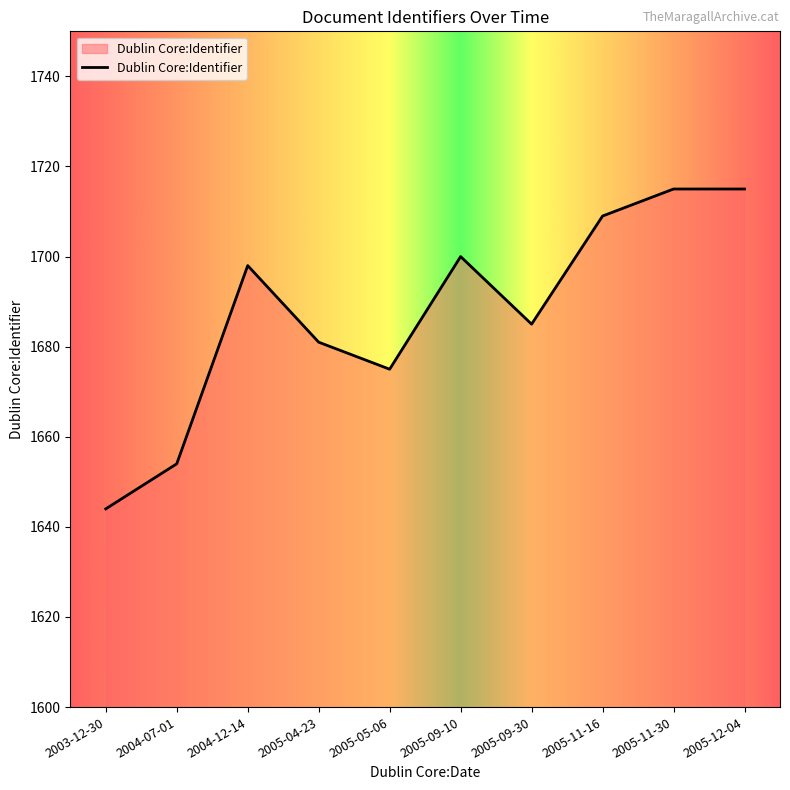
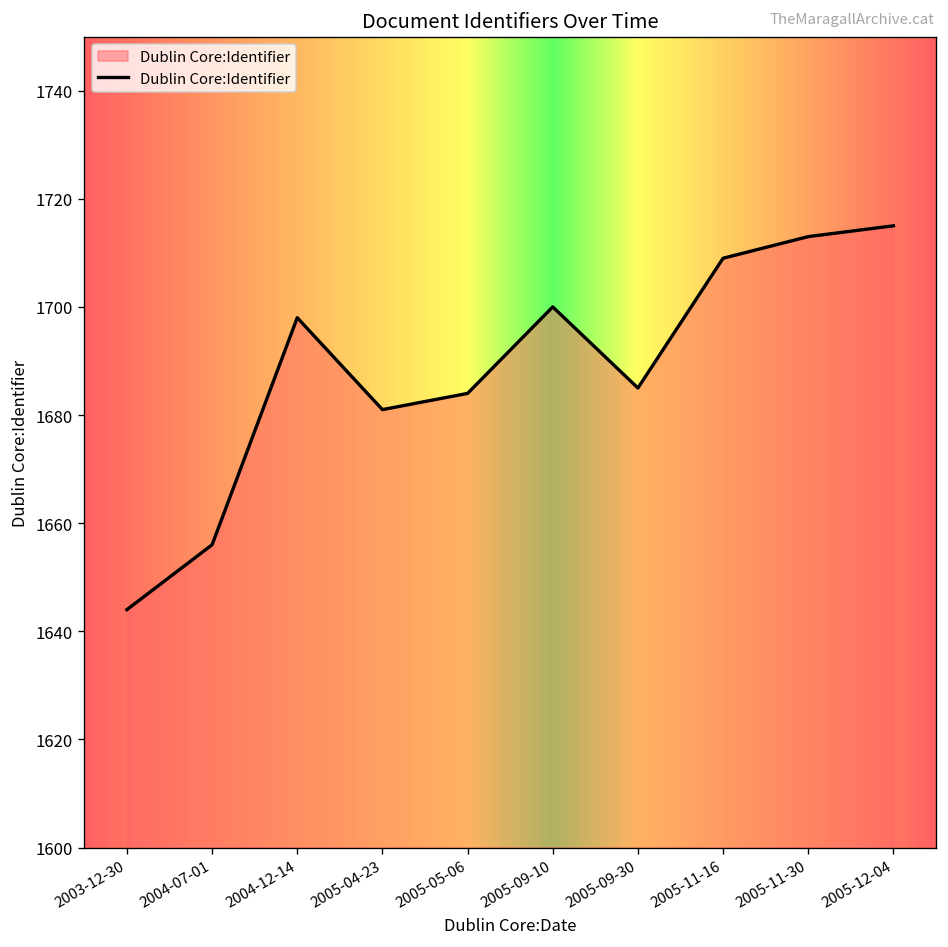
2004-07-01: 1654 -> 1656
2005-05-06: 1675 -> 1684
2005-11-30: 1715 -> 1713
